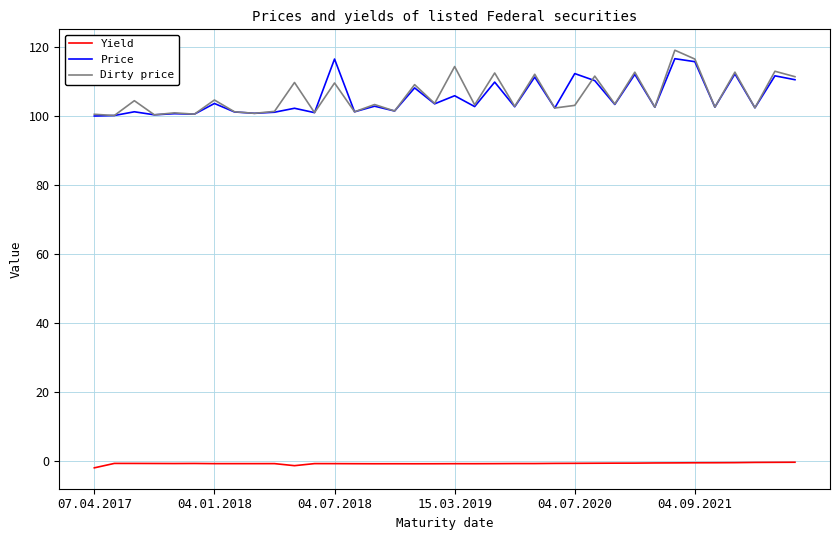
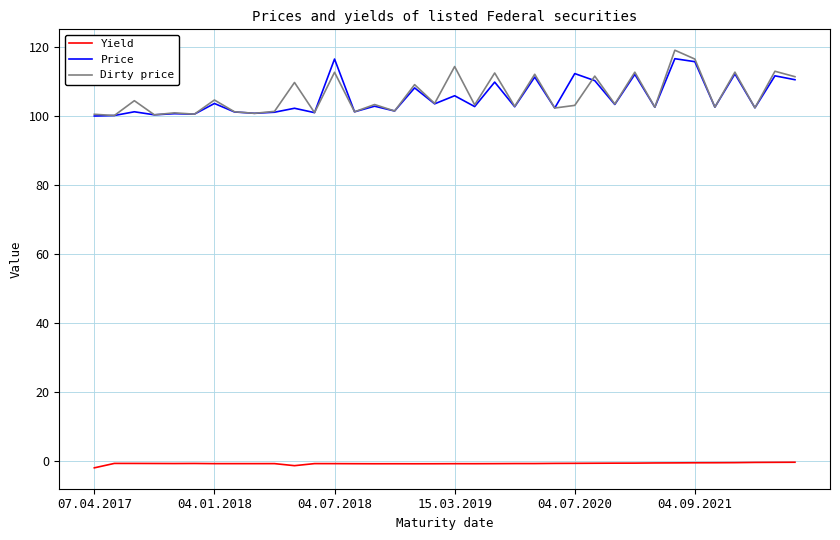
Dirty price, 04.07.2018: 110 -> 113
